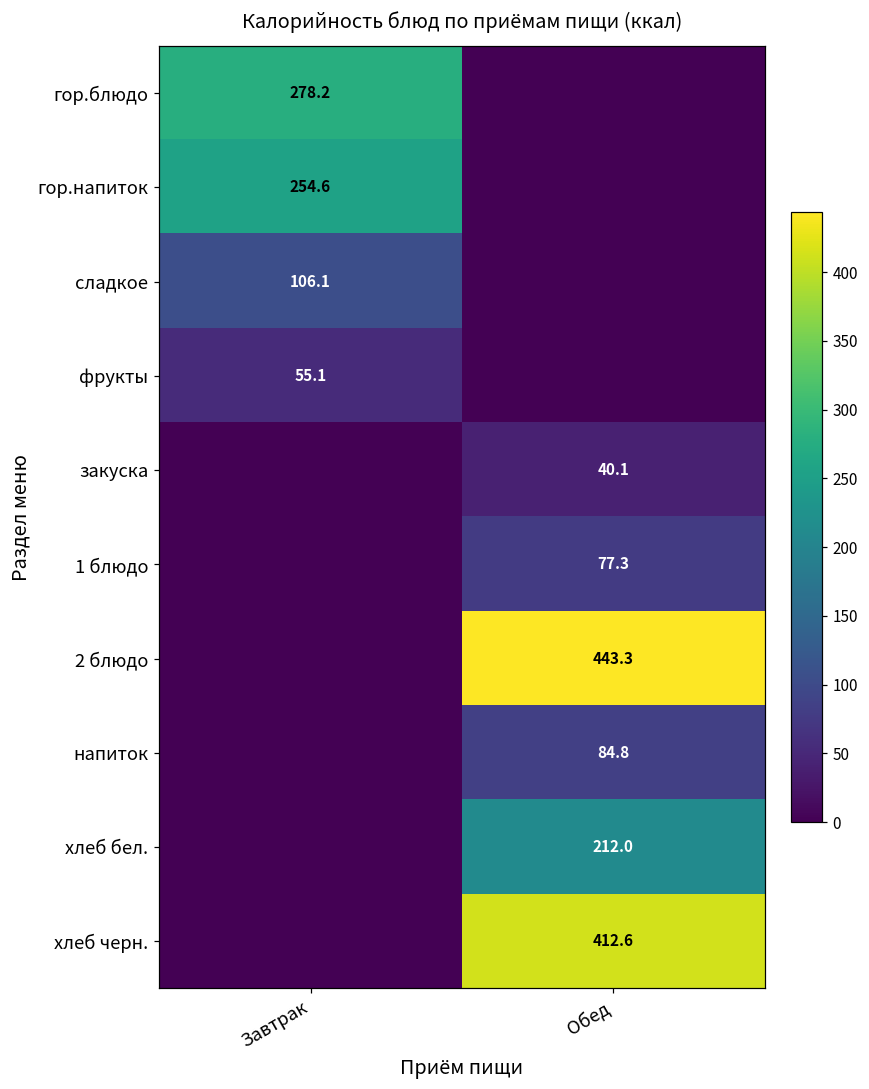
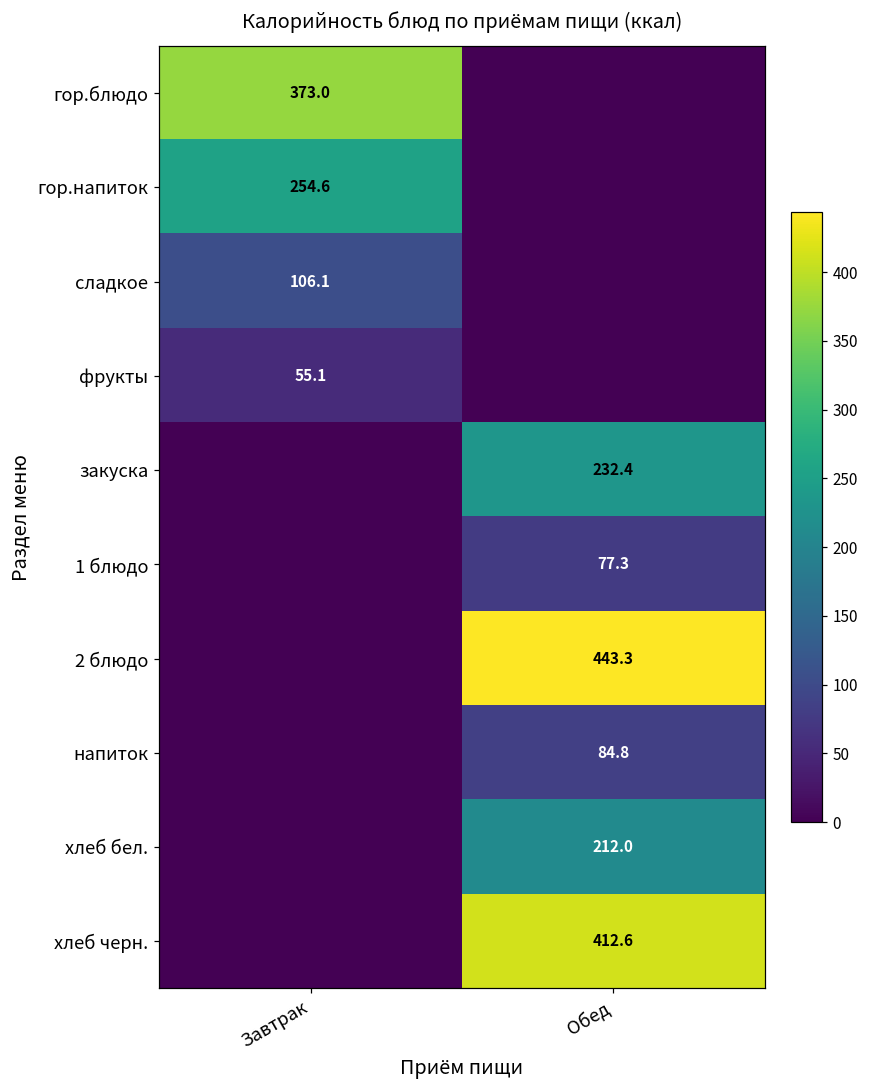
гор.блюдо, Завтрак: 278.2 -> 373.0
закуска, Обед: 40.1 -> 232.4
